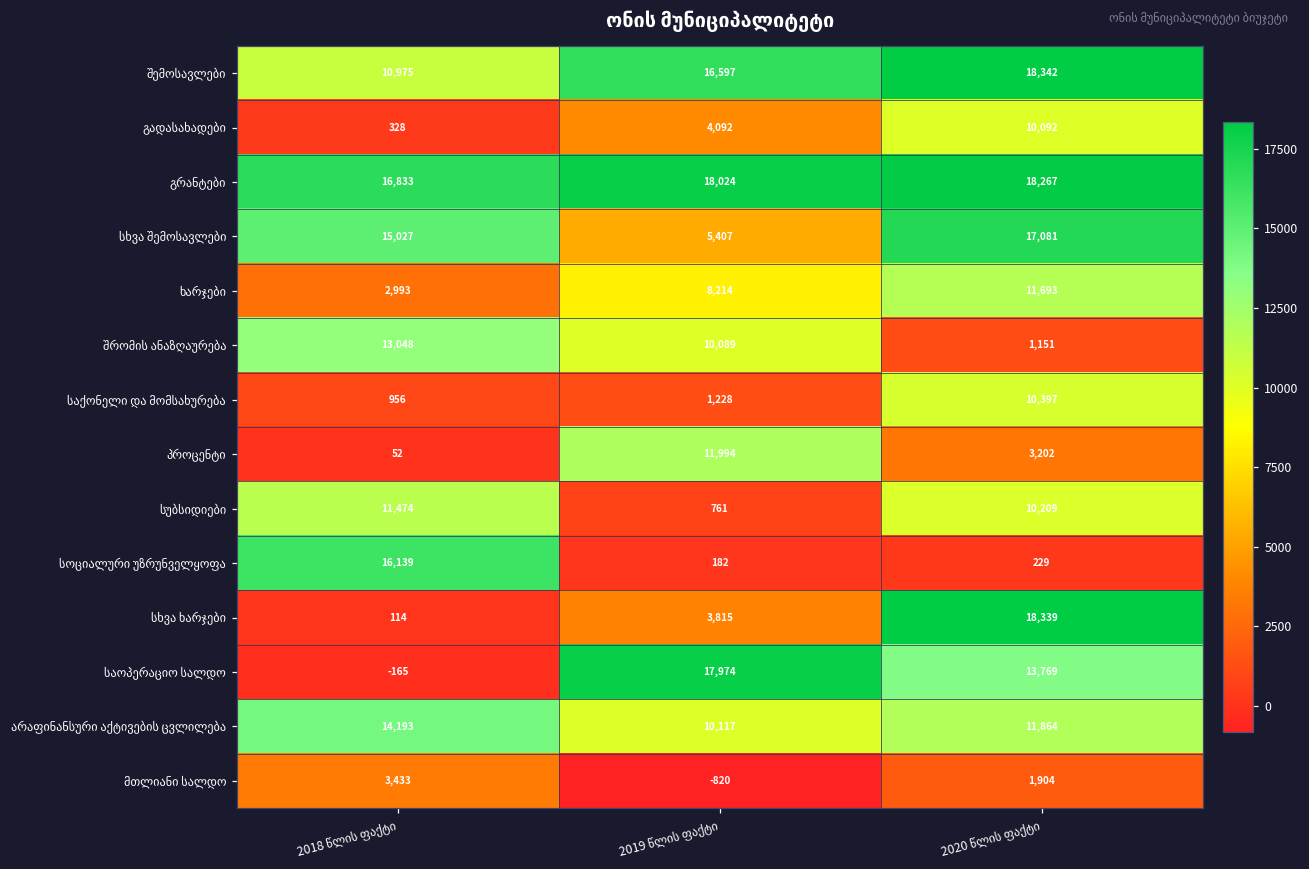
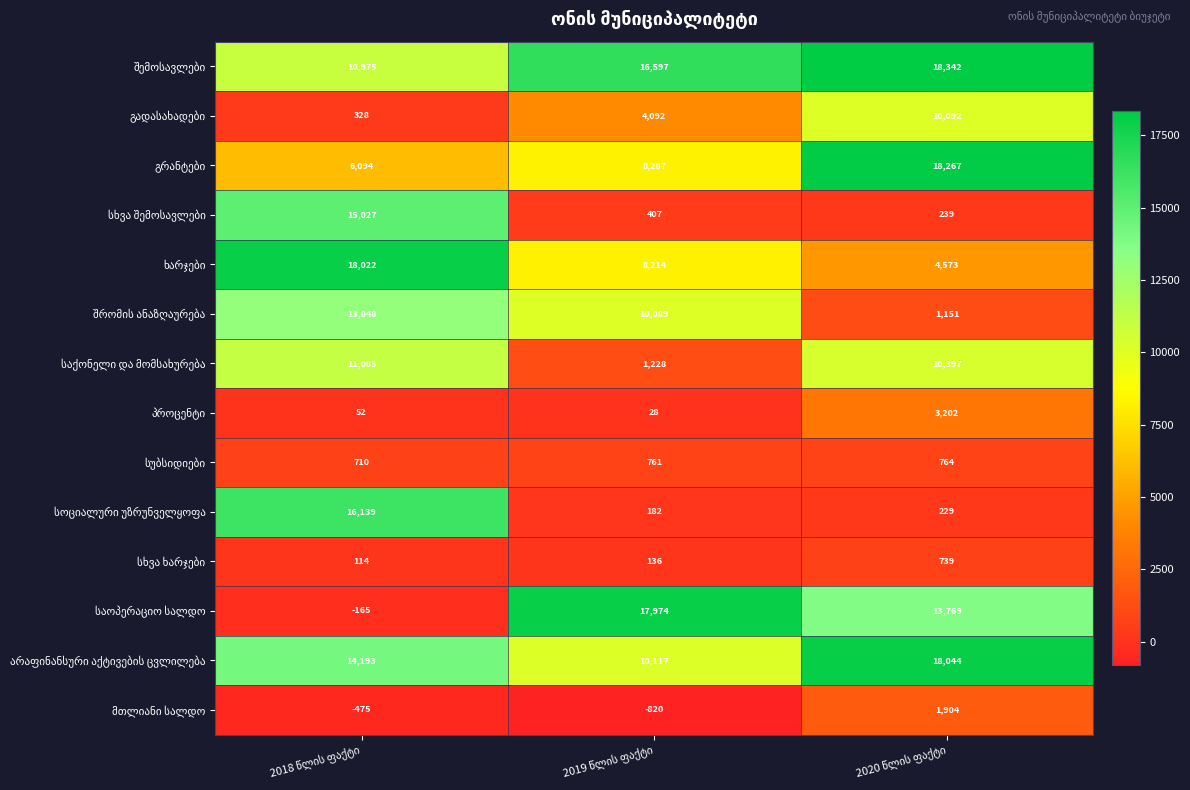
გრანტები, 2018 წლის ფაქტი: 16,833 -> 6,094
გრანტები, 2019 წლის ფაქტი: 18,024 -> 8,287
სხვა შემოსავლები, 2019 წლის ფაქტი: 5,407 -> 407
სხვა შემოსავლები, 2020 წლის ფაქტი: 17,081 -> 239
ხარჯები, 2018 წლის ფაქტი: 2,993 -> 18,022
ხარჯები, 2020 წლის ფაქტი: 11,693 -> 4,573
საქონელი და მომსახურება, 2018 წლის ფაქტი: 956 -> 11,085
პროცენტი, 2019 წლის ფაქტი: 11,994 -> 28
სუბსიდიები, 2018 წლის ფაქტი: 11,474 -> 710
სუბსიდიები, 2020 წლის ფაქტი: 10,209 -> 764
სხვა ხარჯები, 2019 წლის ფაქტი: 3,815 -> 136
სხვა ხარჯები, 2020 წლის ფაქტი: 18,339 -> 739
არაფინანსური აქტივების ცვლილება, 2020 წლის ფაქტი: 11,864 -> 18,044
მთლიანი სალდო, 2018 წლის ფაქტი: 3,433 -> -475
